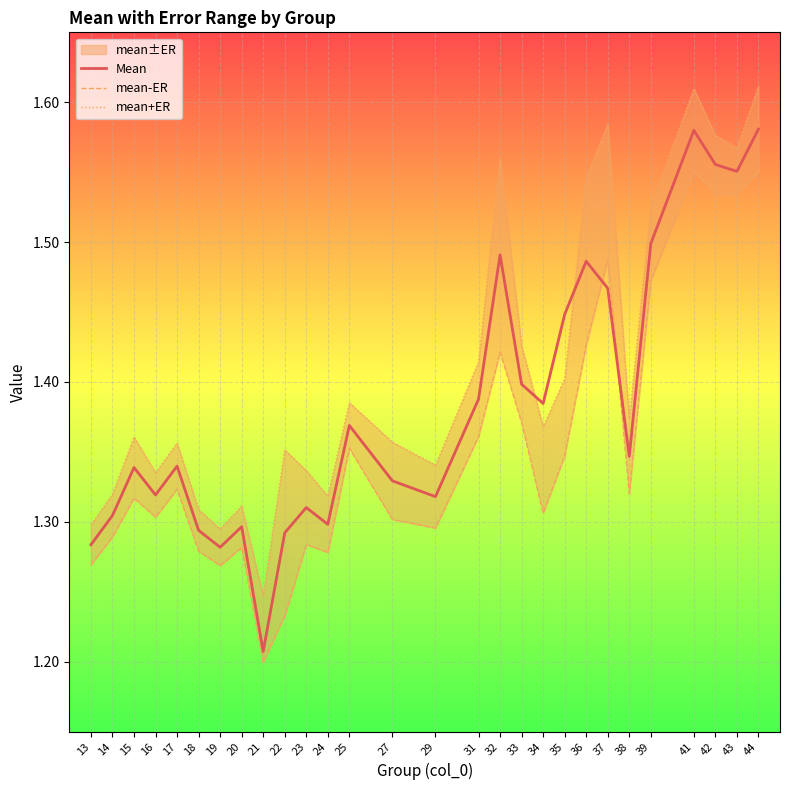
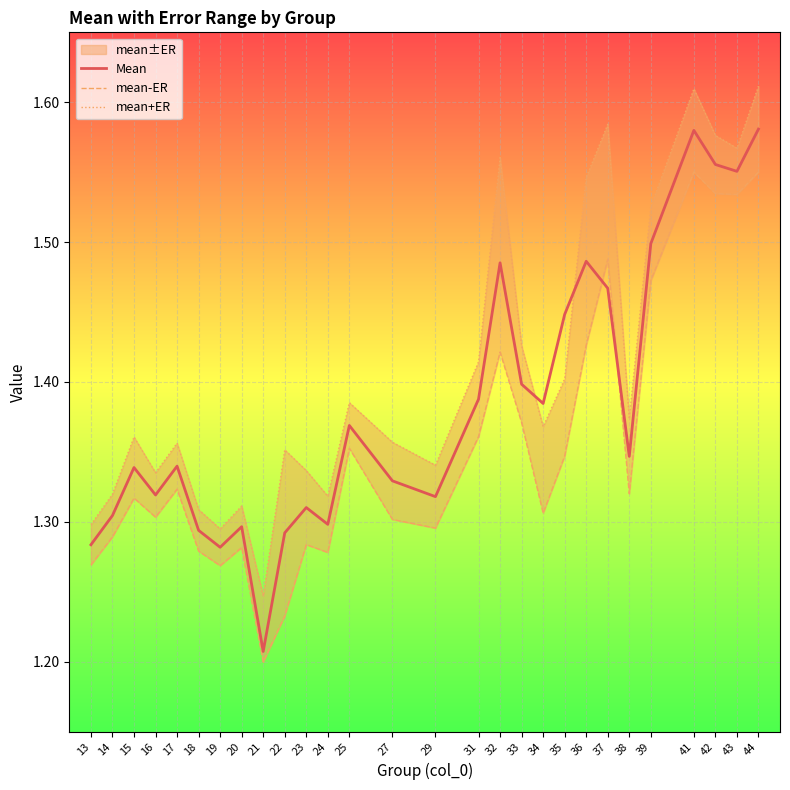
Mean, 32: 1.491 -> 1.485
